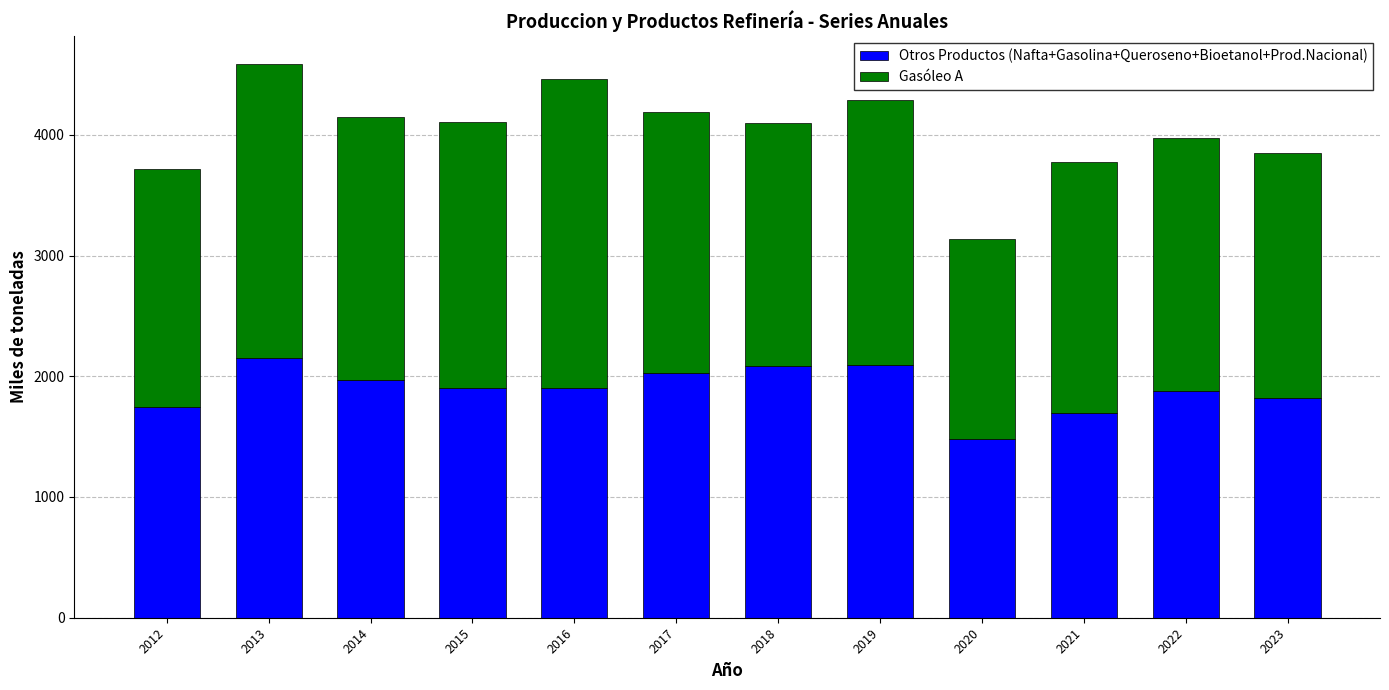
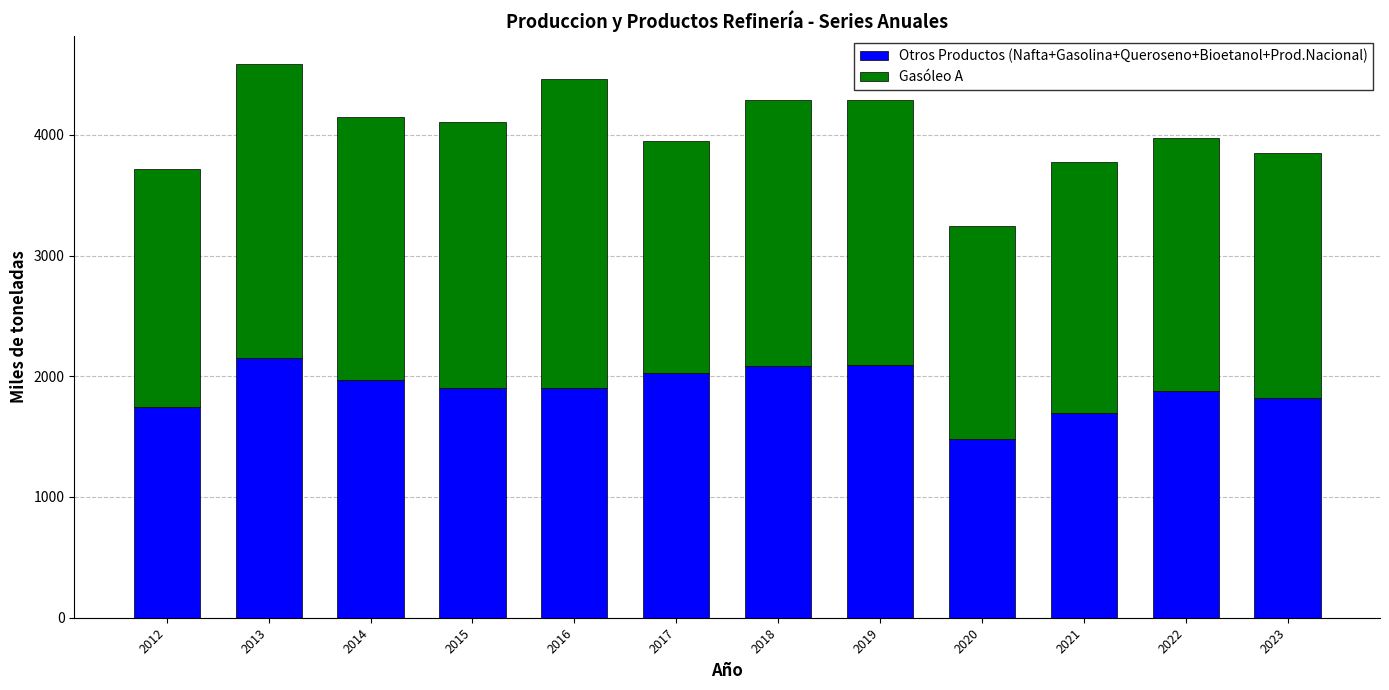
Gasóleo A, 2017: 2160 -> 1920
Gasóleo A, 2018: 2020 -> 2200
Gasóleo A, 2020: 1650 -> 1760
